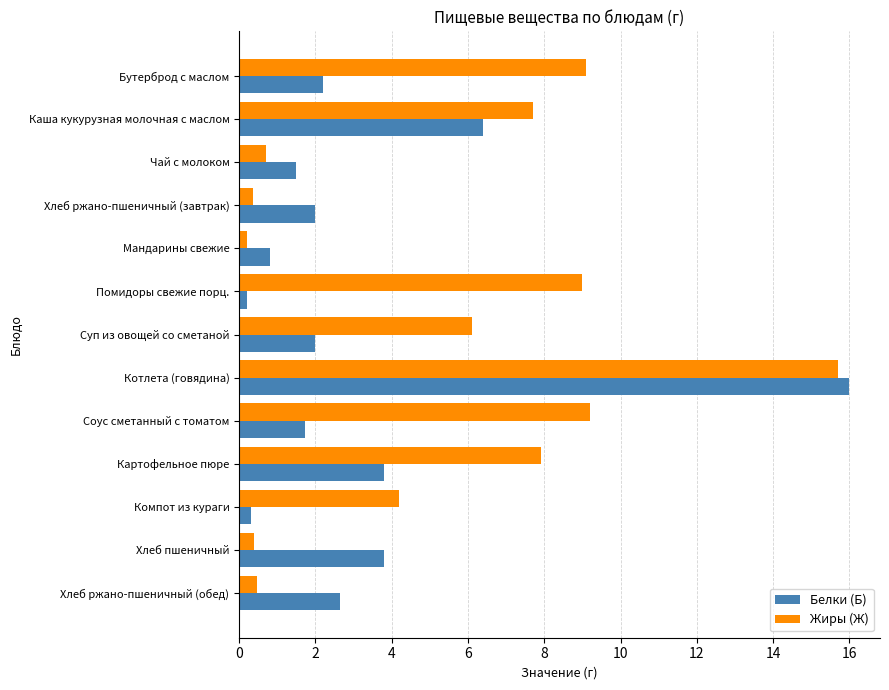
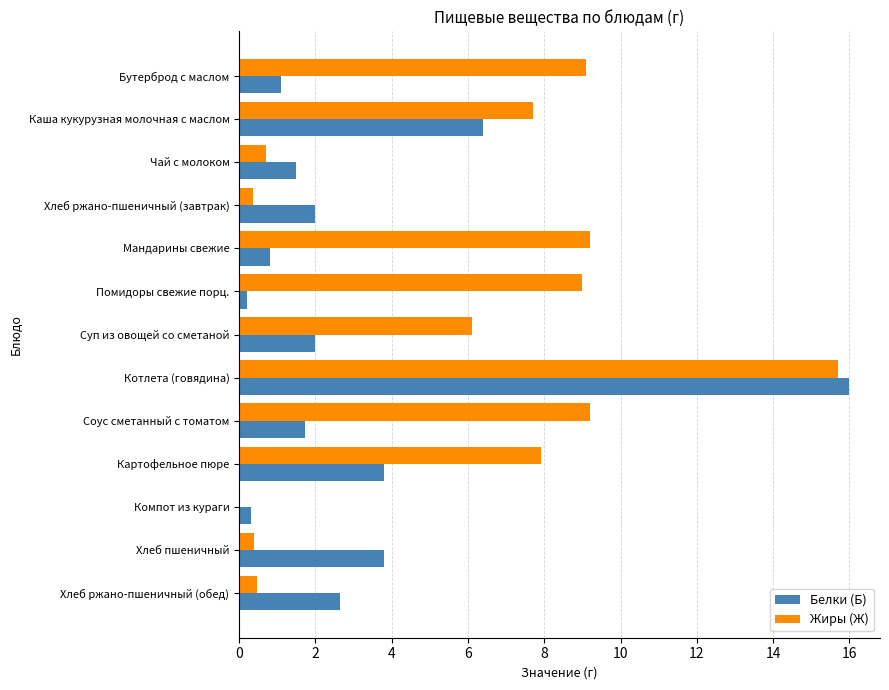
Белки (Б), Бутерброд с маслом: 2.2 -> 1.1
Жиры (Ж), Мандарины свежие: 0.2 -> 9.2
Жиры (Ж), Компот из кураги: 4.2 -> 0.0
